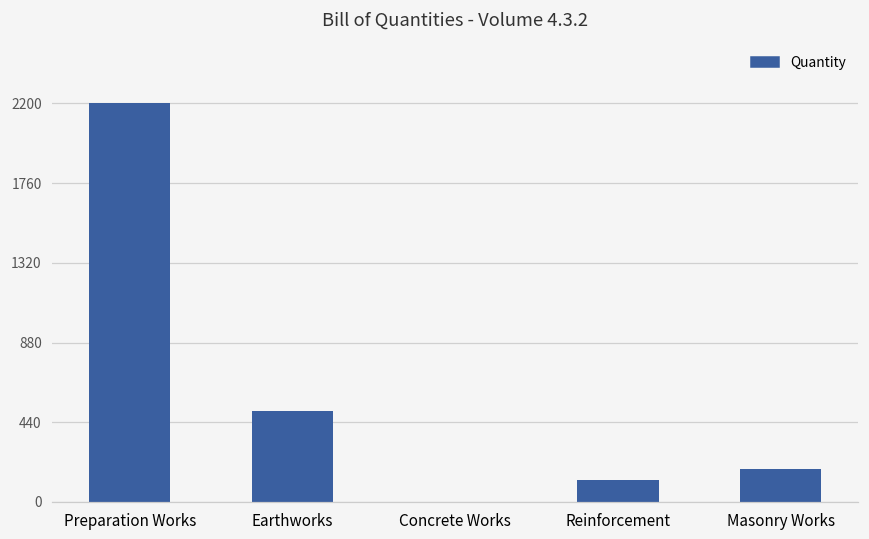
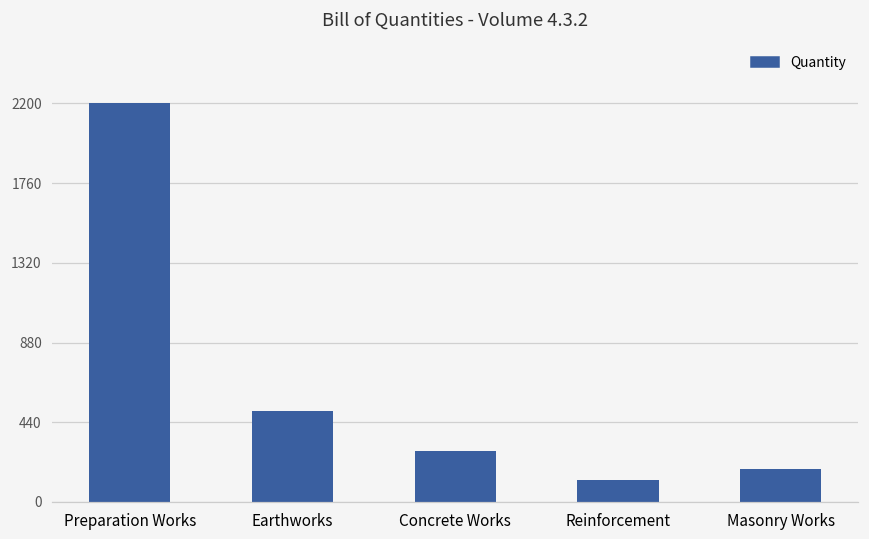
Concrete Works: 0 -> 280
